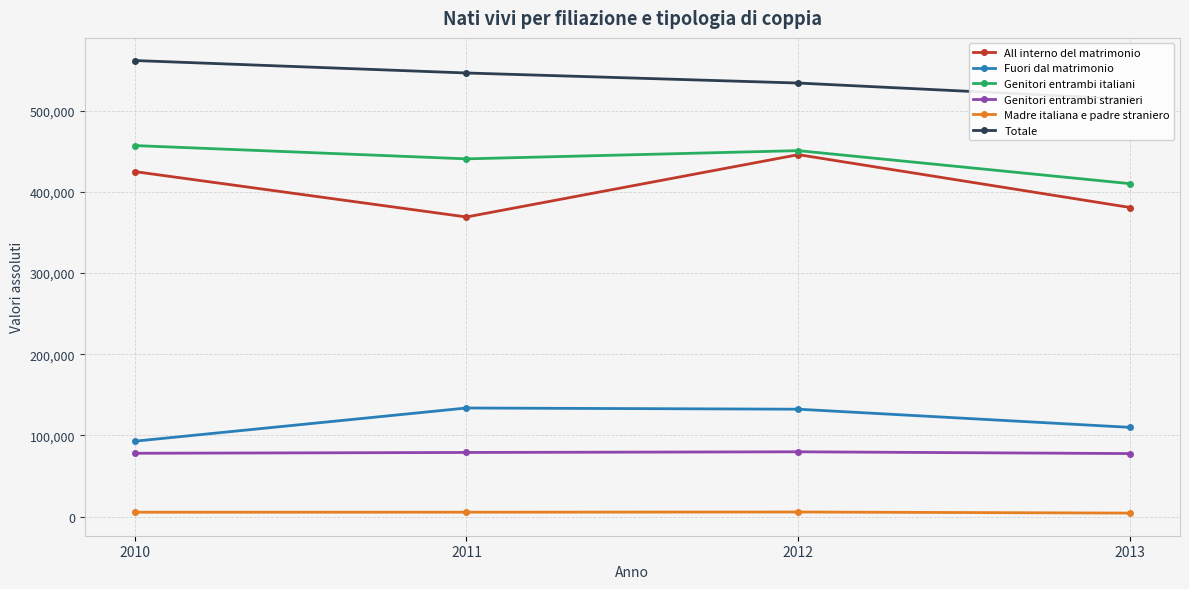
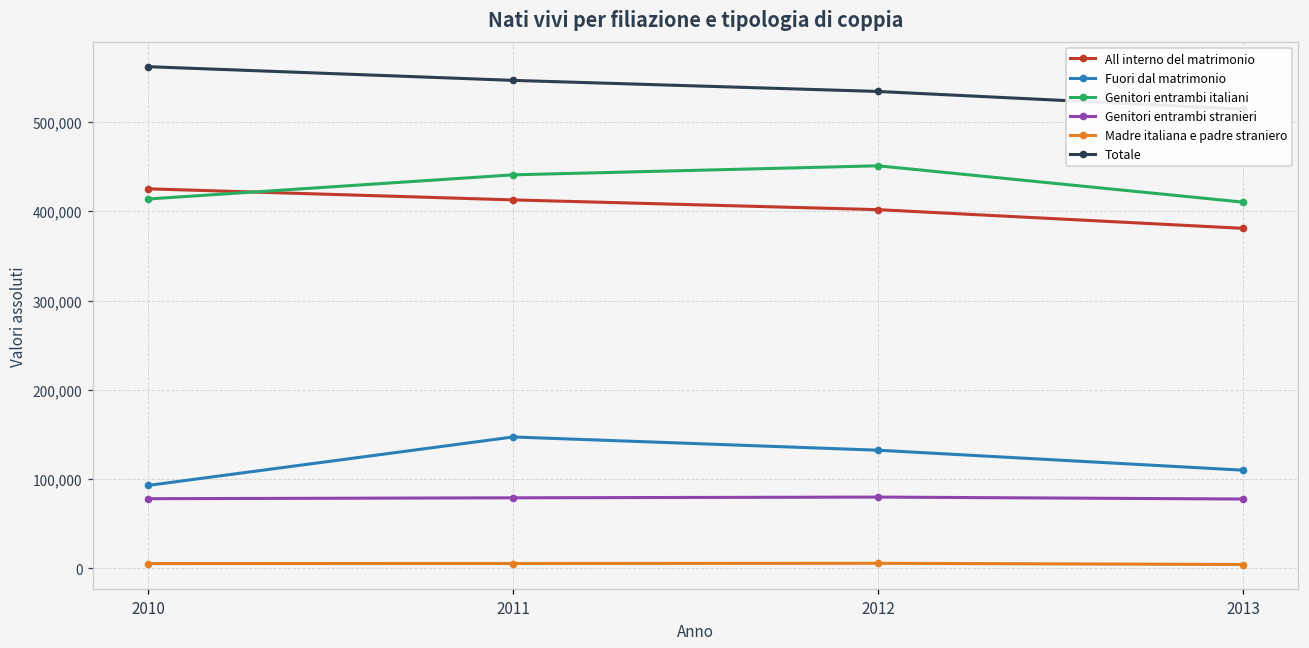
Genitori entrambi italiani, 2010: 460,000 -> 410,000
All interno del matrimonio, 2011: 370,000 -> 410,000
Fuori dal matrimonio, 2011: 130,000 -> 150,000
All interno del matrimonio, 2012: 450,000 -> 400,000
